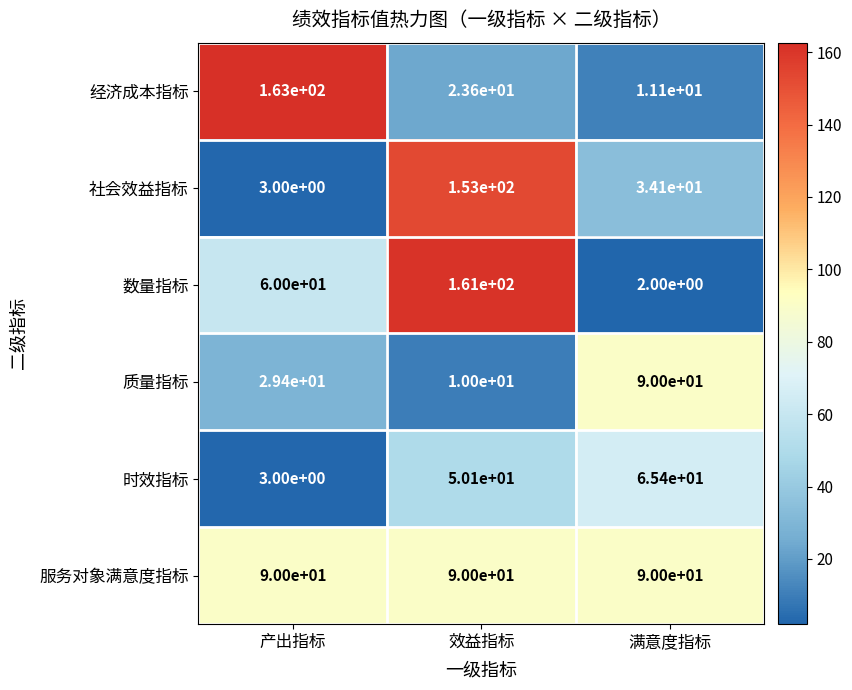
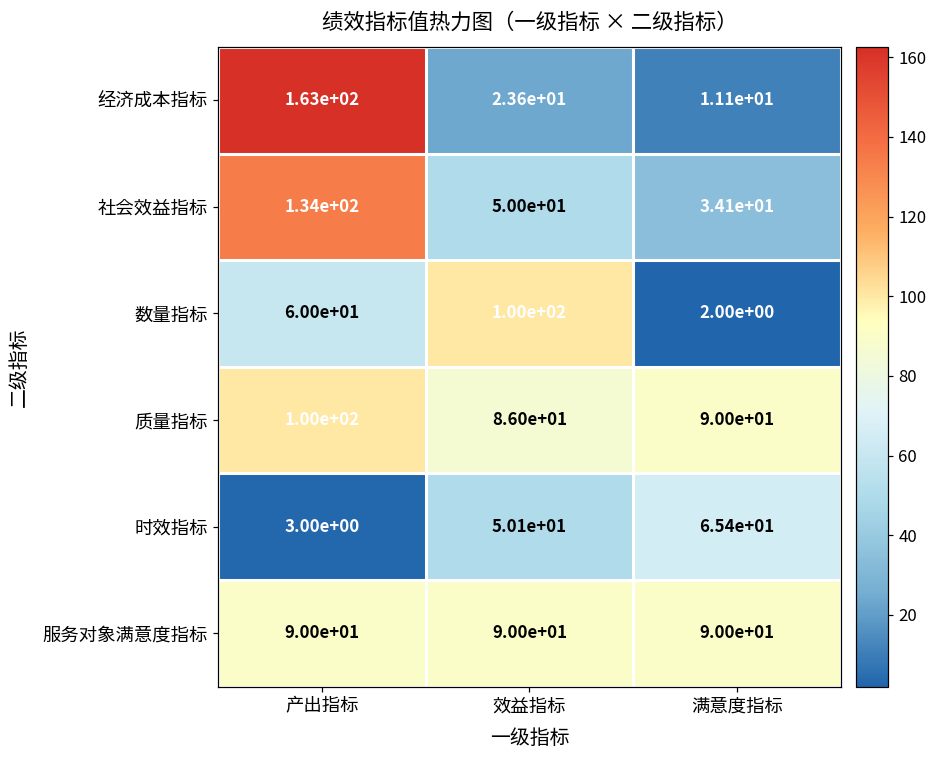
社会效益指标, 产出指标: 3.00e+00 -> 1.34e+02
社会效益指标, 效益指标: 1.53e+02 -> 5.00e+01
数量指标, 效益指标: 1.61e+02 -> 1.00e+02
质量指标, 产出指标: 2.94e+01 -> 1.00e+02
质量指标, 效益指标: 1.00e+01 -> 8.60e+01
